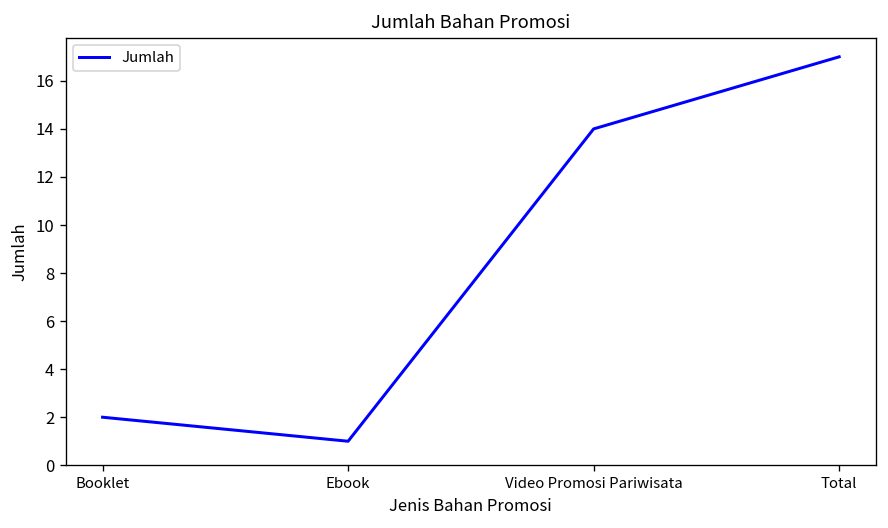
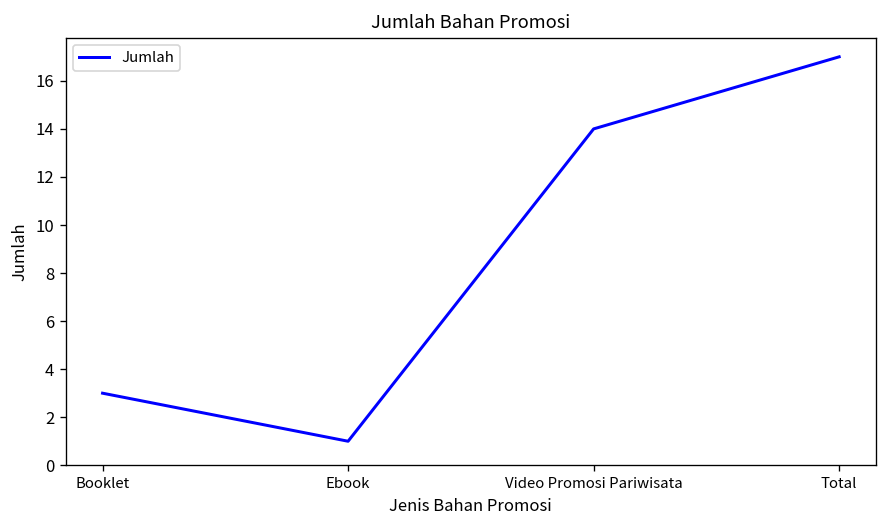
Booklet: 2 -> 3
